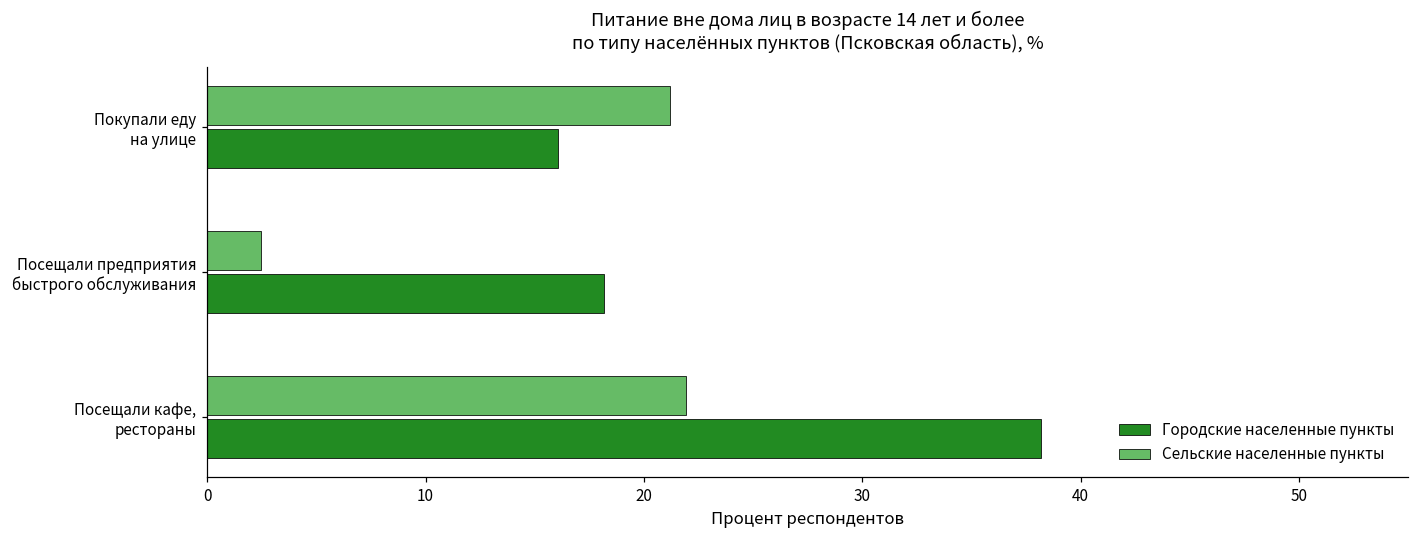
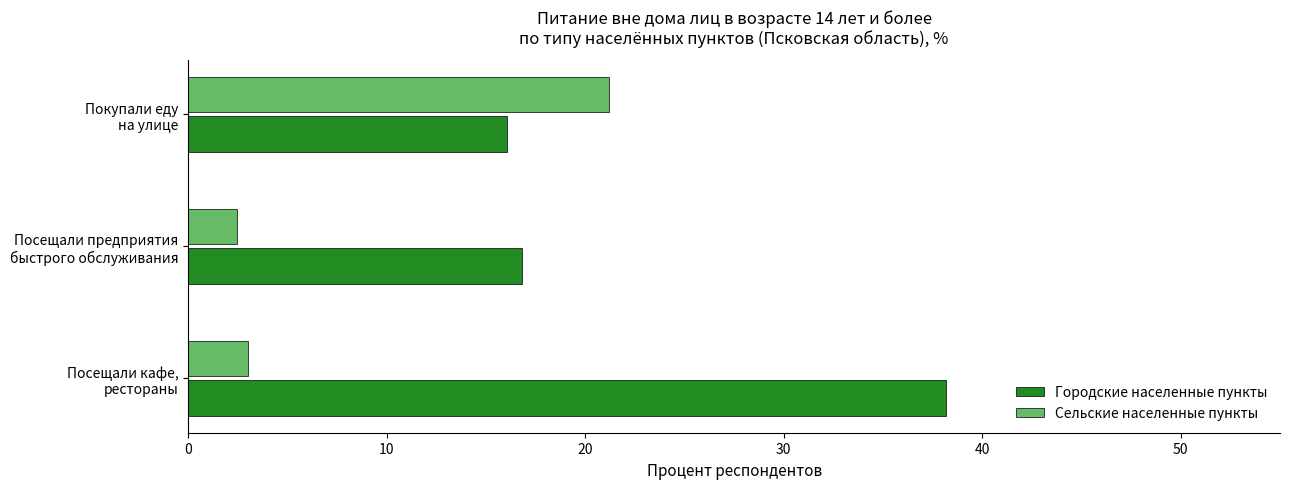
Городские населенные пункты, Посещали предприятия быстрого обслуживания: 18.2 -> 16.8
Сельские населенные пункты, Посещали кафе, рестораны: 21.9 -> 3.0
